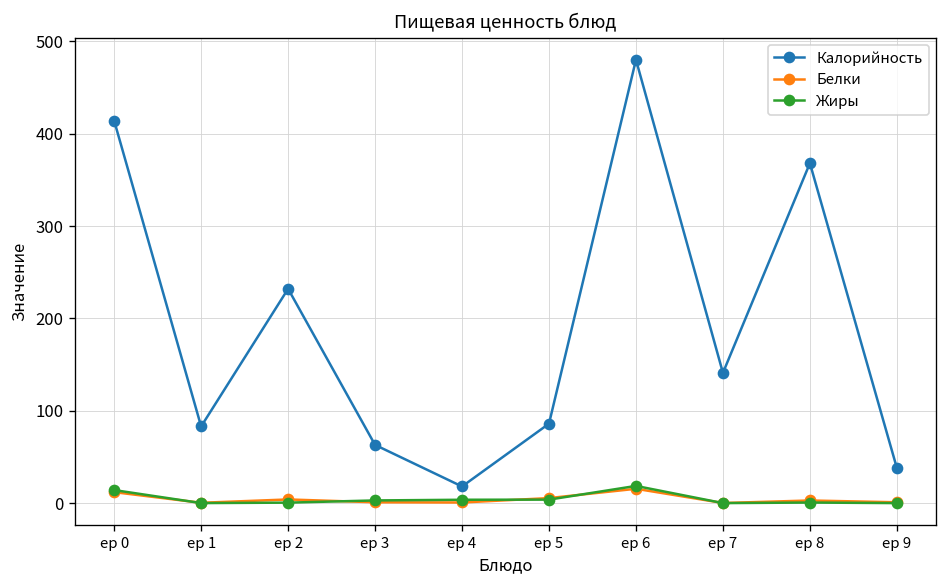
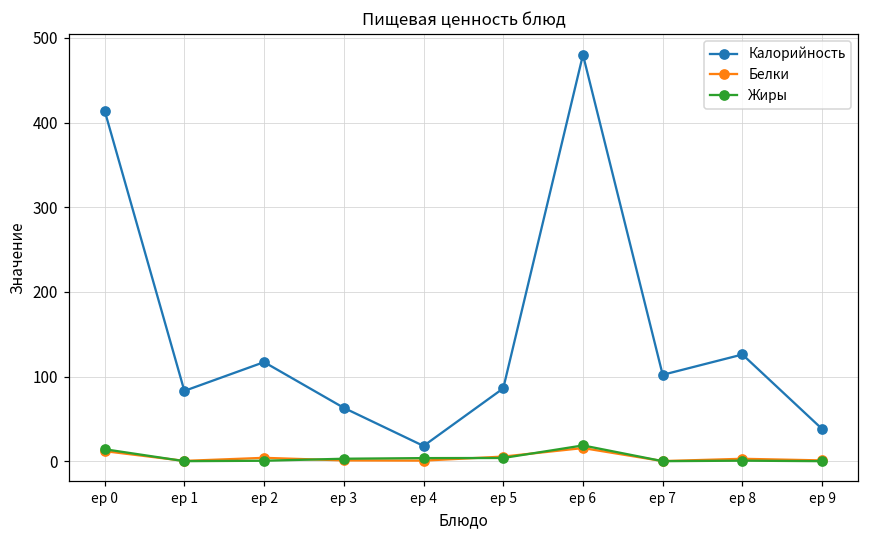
Калорийность, ep 2: 230 -> 120
Калорийность, ep 7: 140 -> 100
Калорийность, ep 8: 370 -> 130
